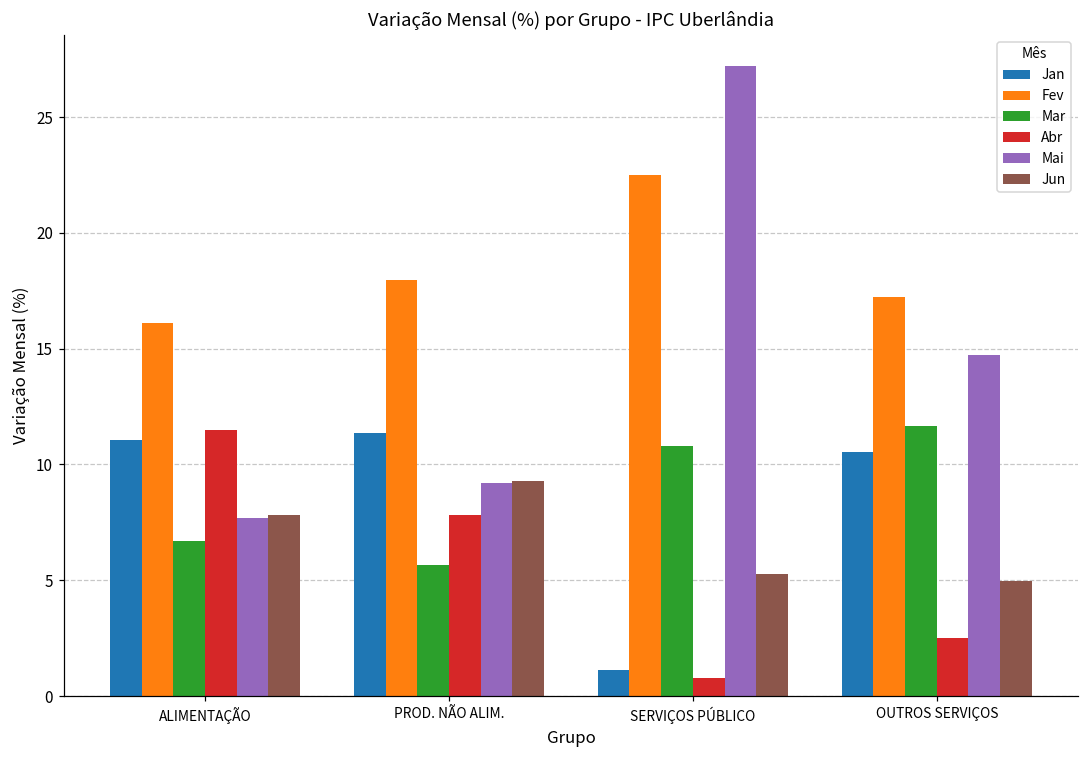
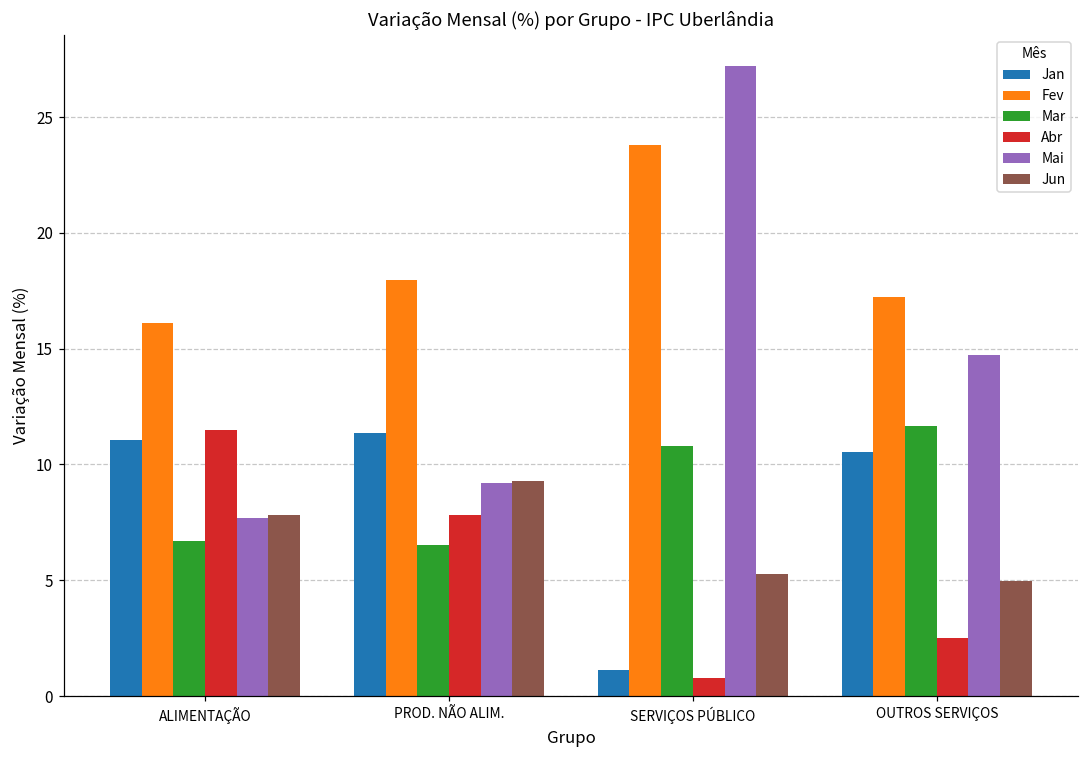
Mar, PROD. NÃO ALIM.: 5.6 -> 6.5
Fev, SERVIÇOS PÚBLICO: 22.5 -> 23.8
